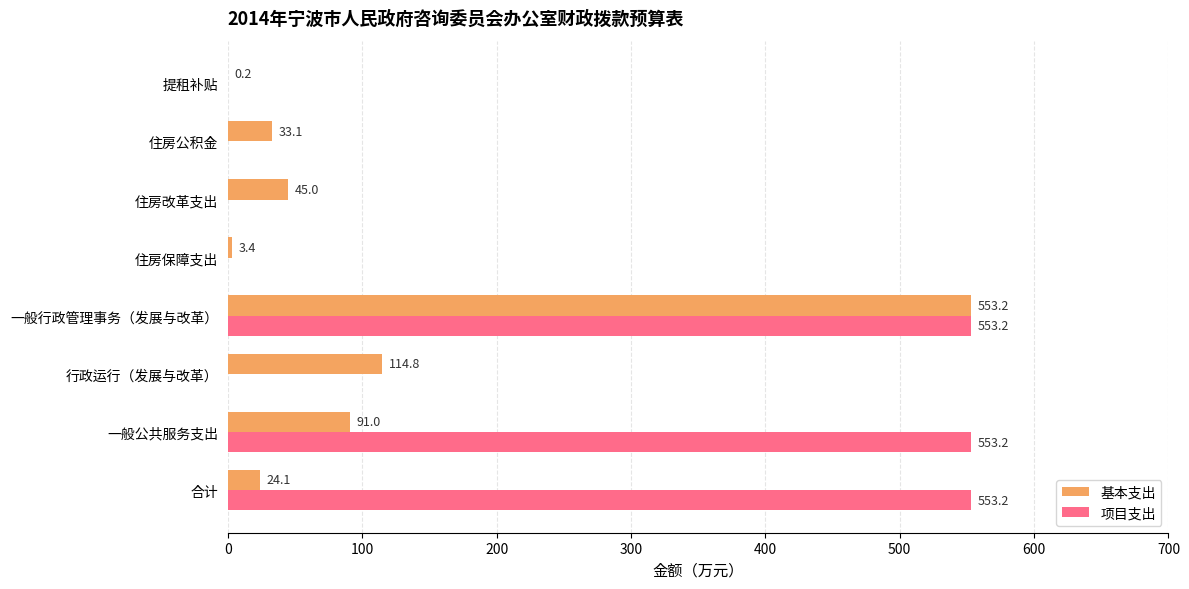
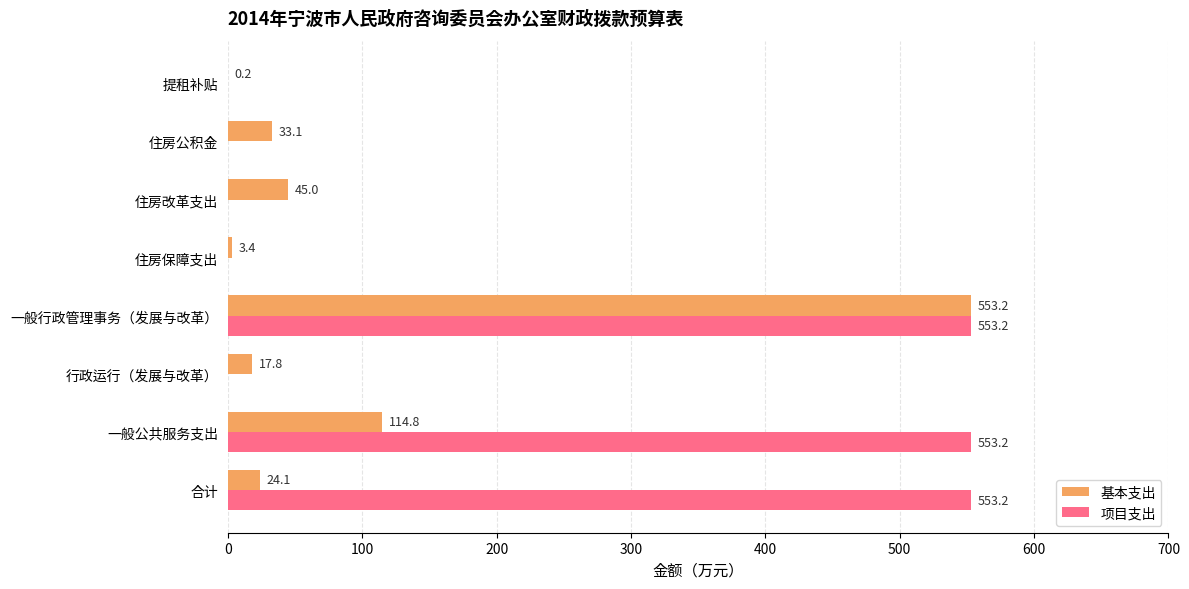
基本支出, 行政运行（发展与改革）: 114.8 -> 17.8
基本支出, 一般公共服务支出: 91.0 -> 114.8
